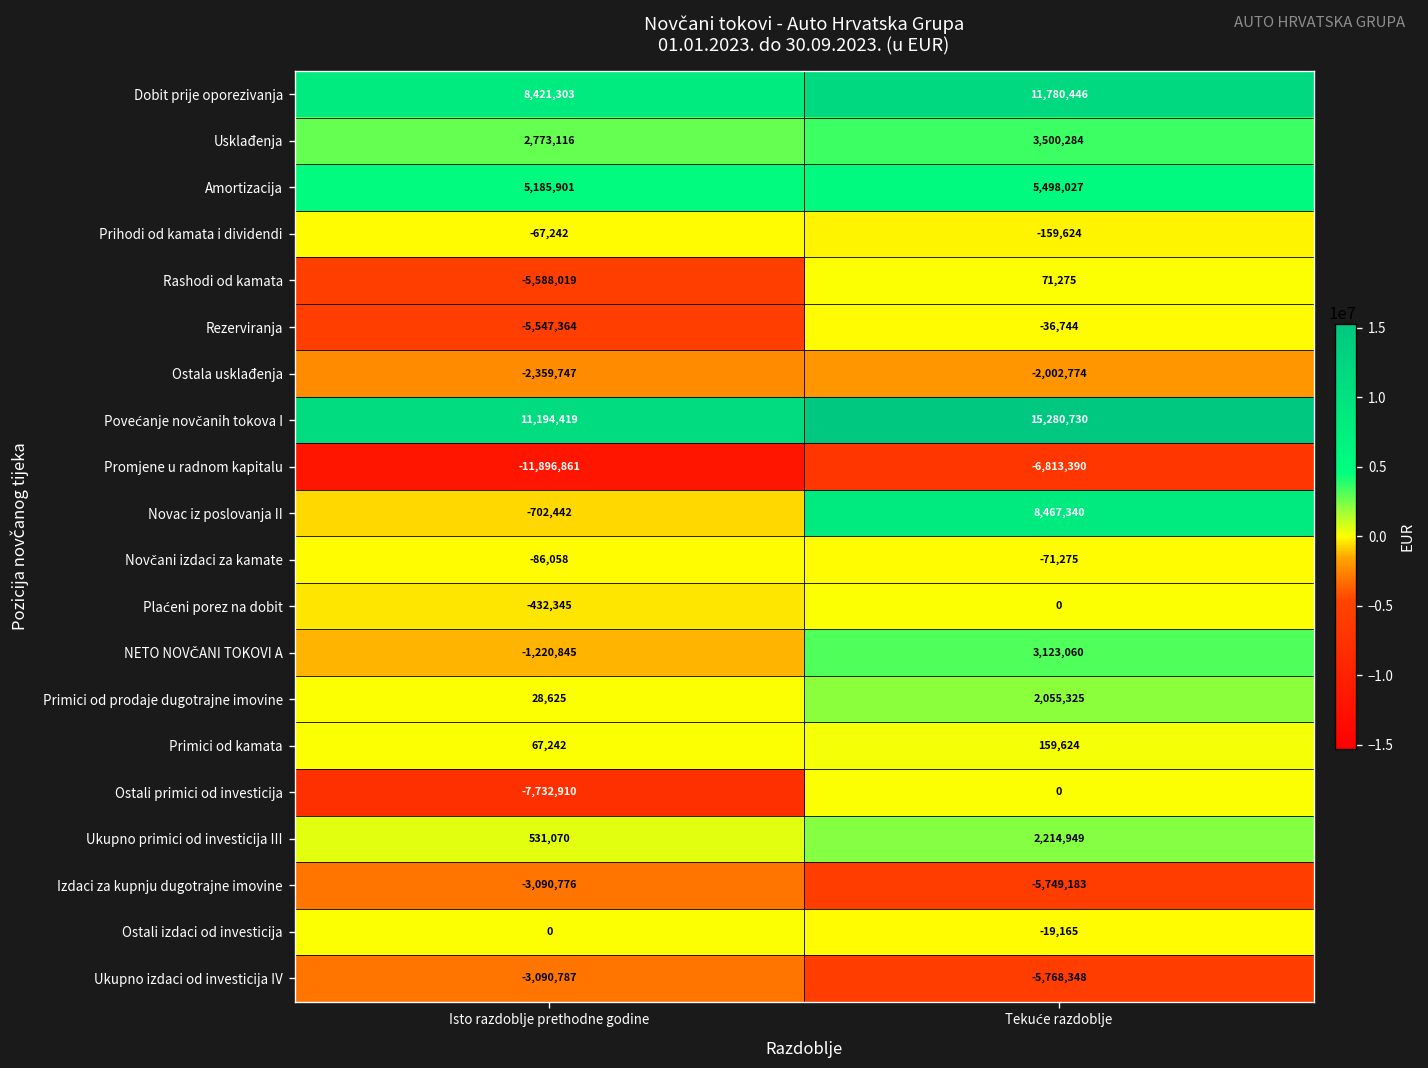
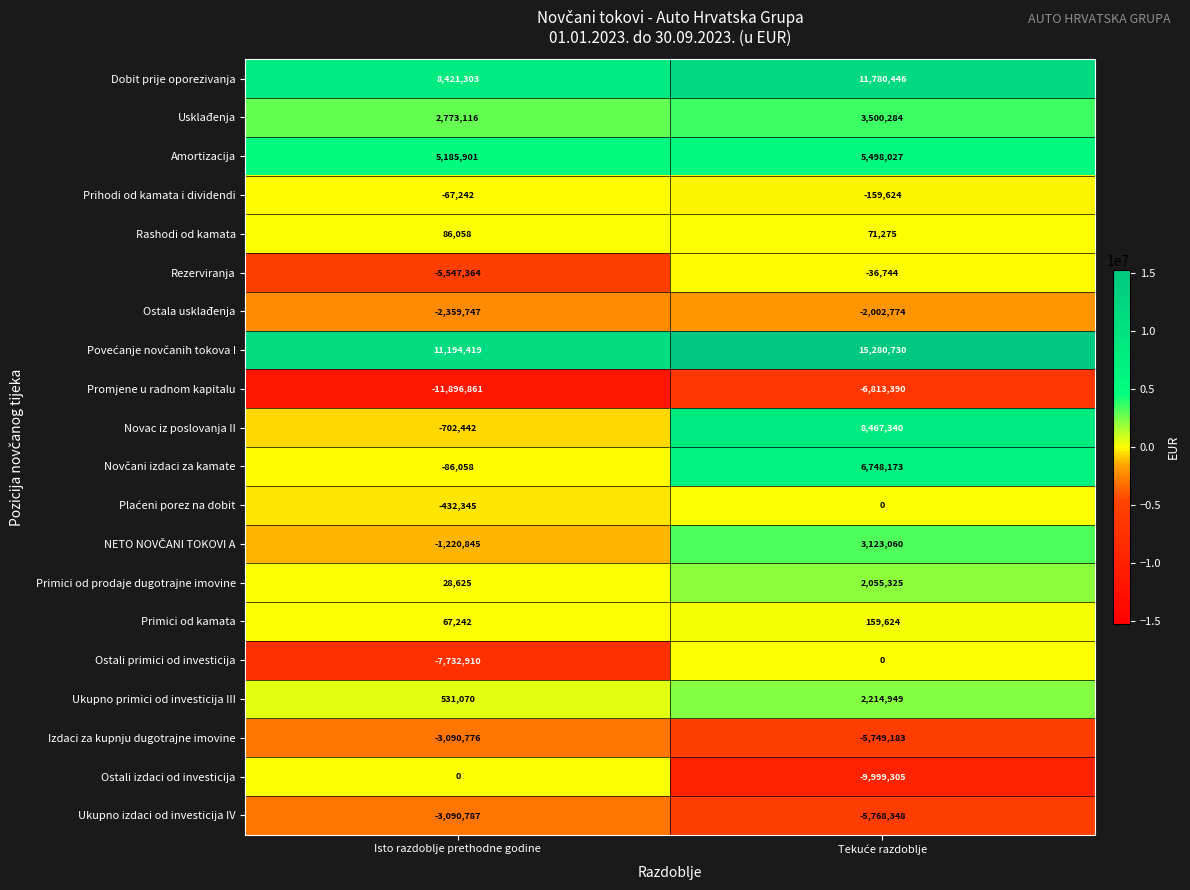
Rashodi od kamata, Isto razdoblje prethodne godine: -5,588,019 -> 86,058
Novčani izdaci za kamate, Tekuće razdoblje: -71,275 -> 6,748,173
Ostali izdaci od investicija, Tekuće razdoblje: -19,165 -> -9,999,305
